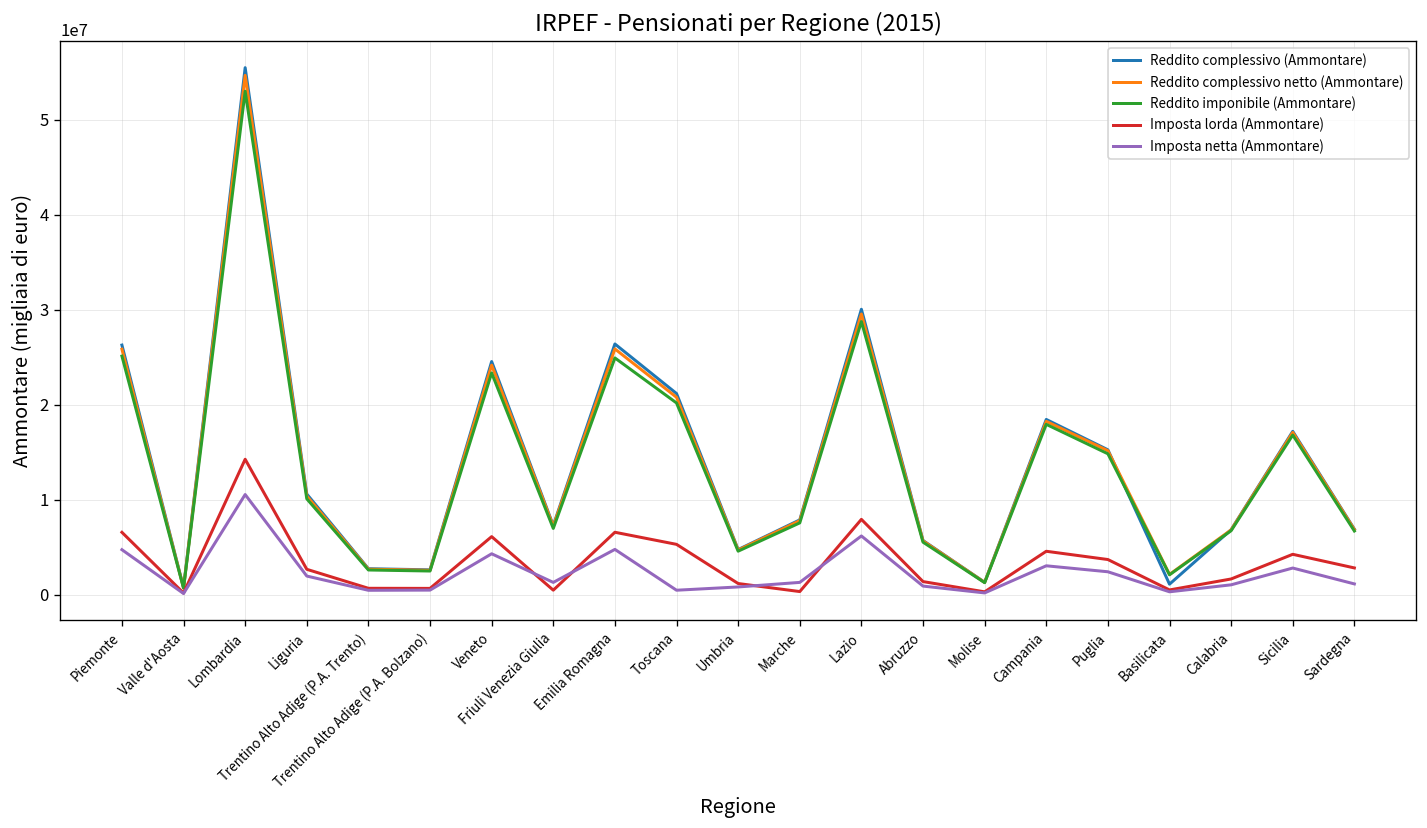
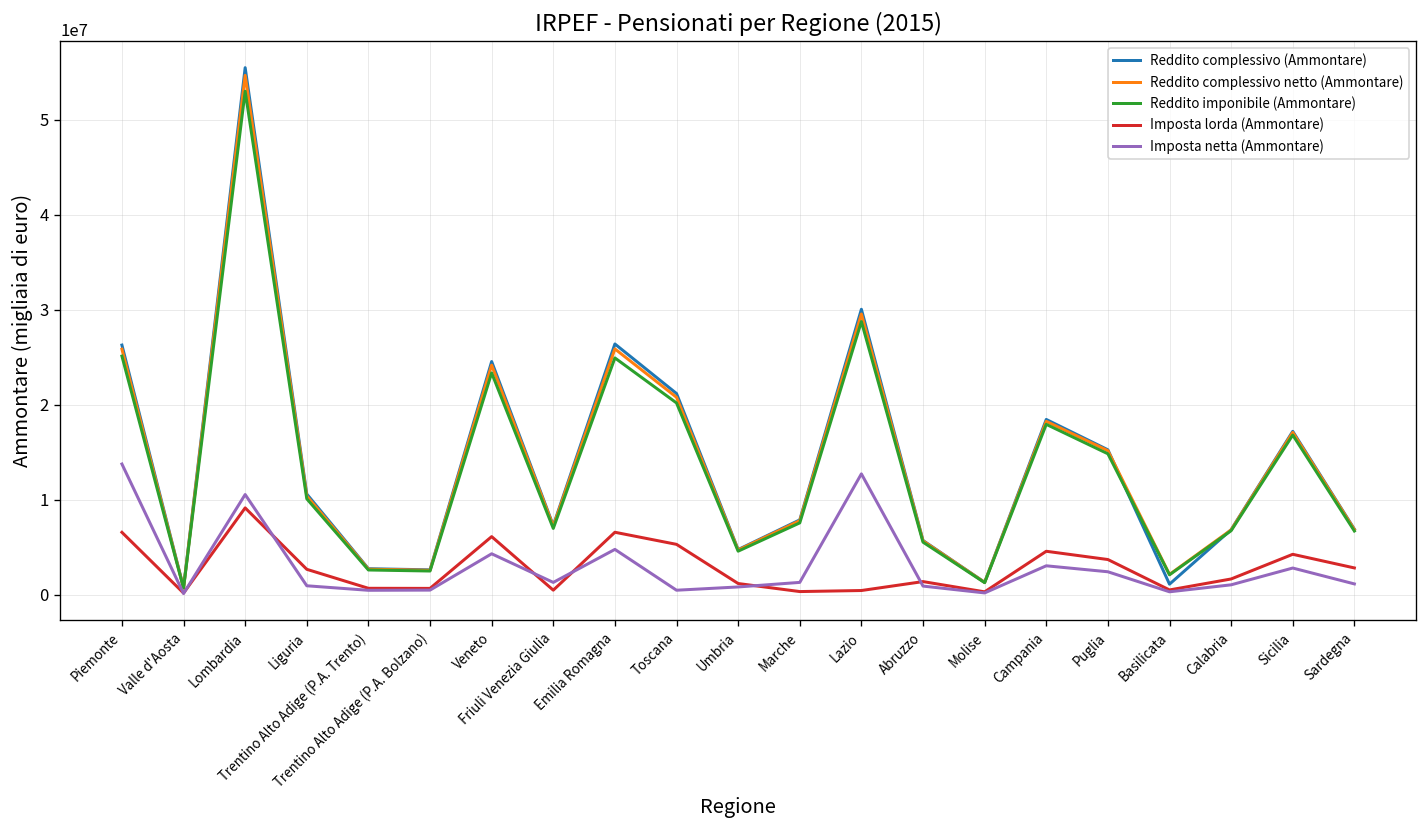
Imposta netta (Ammontare), Piemonte: 5000000 -> 14000000
Imposta lorda (Ammontare), Lombardia: 14000000 -> 9000000
Imposta netta (Ammontare), Liguria: 2000000 -> 1000000
Imposta lorda (Ammontare), Lazio: 8000000 -> 0
Imposta netta (Ammontare), Lazio: 6000000 -> 13000000
